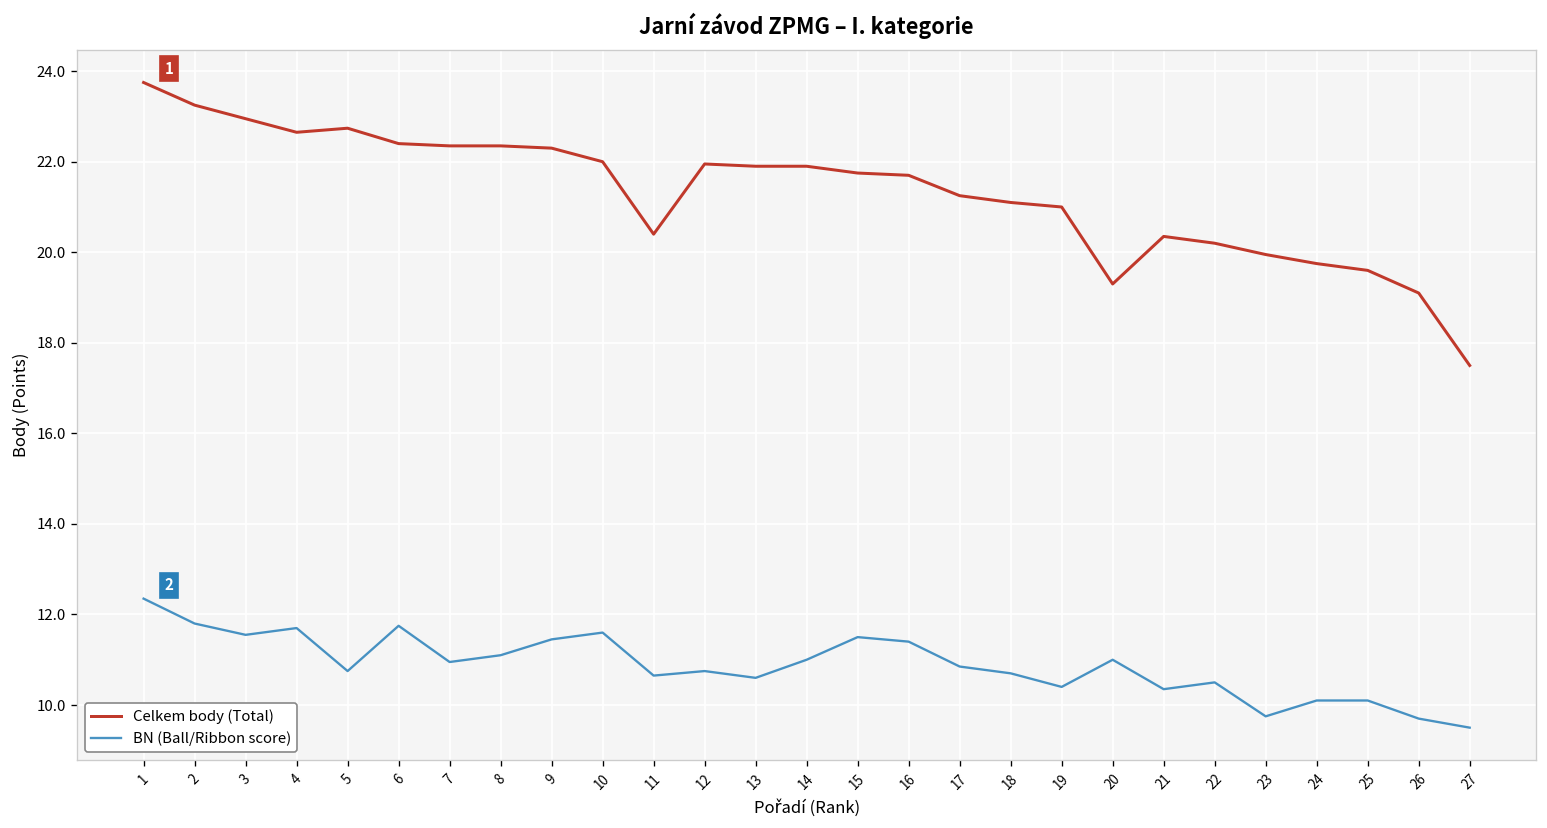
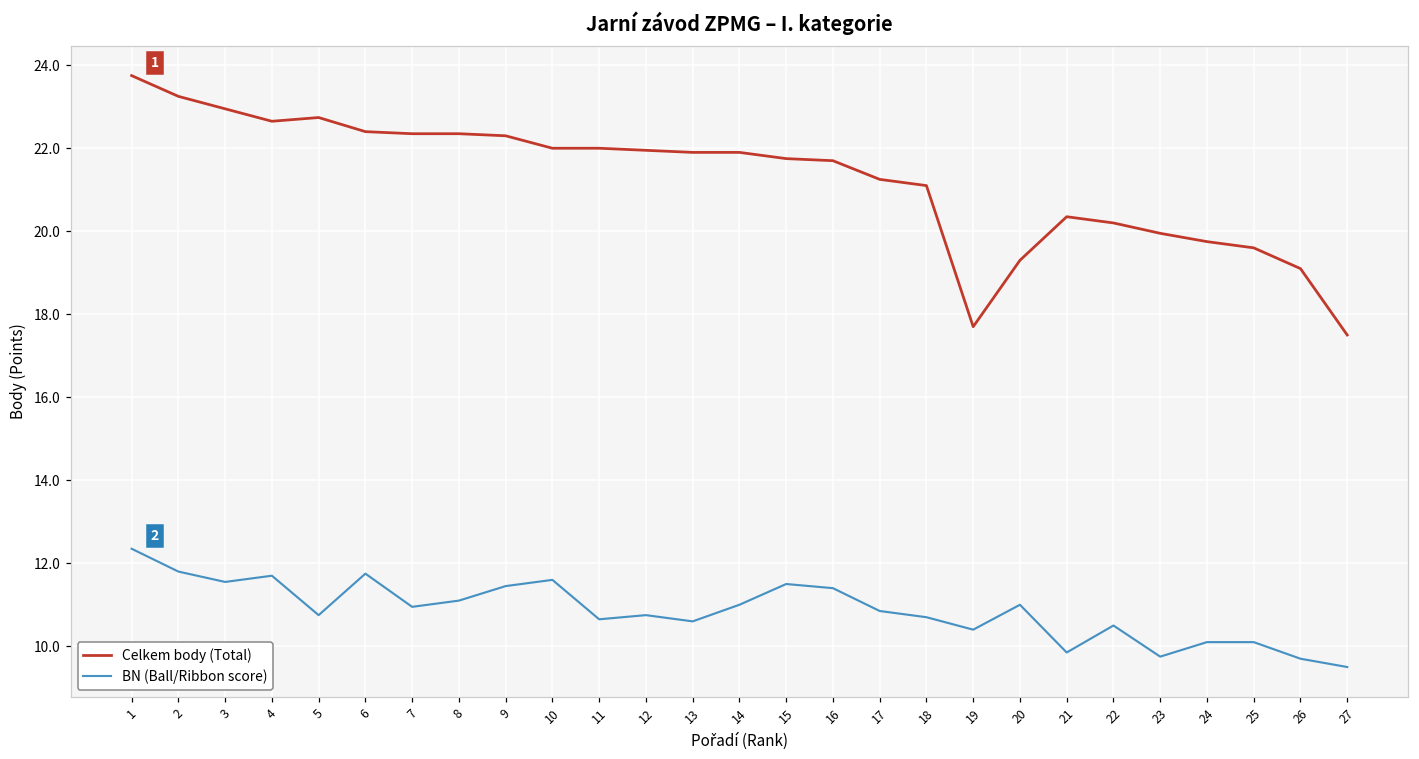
Celkem body (Total), 11: 20.4 -> 22.0
Celkem body (Total), 19: 21.0 -> 17.7
BN (Ball/Ribbon score), 21: 10.4 -> 9.9
